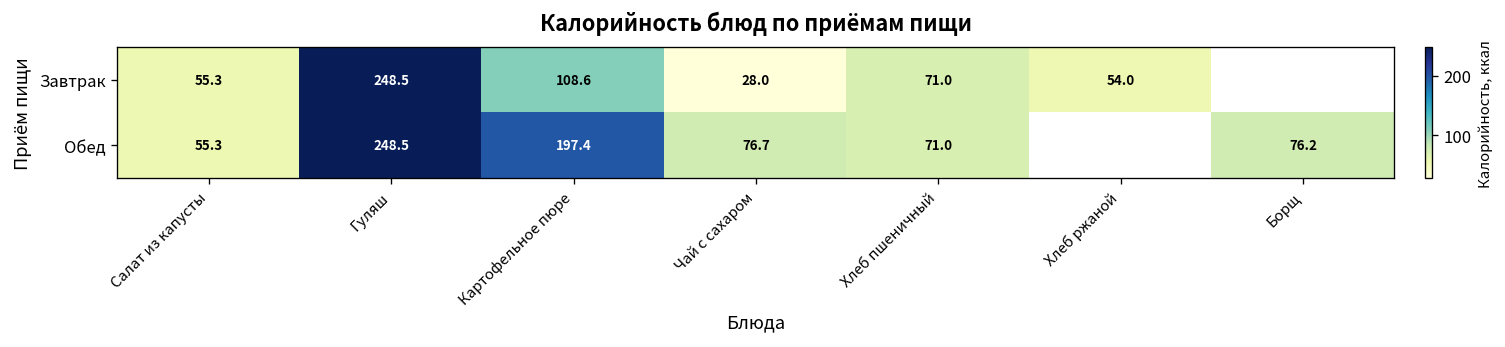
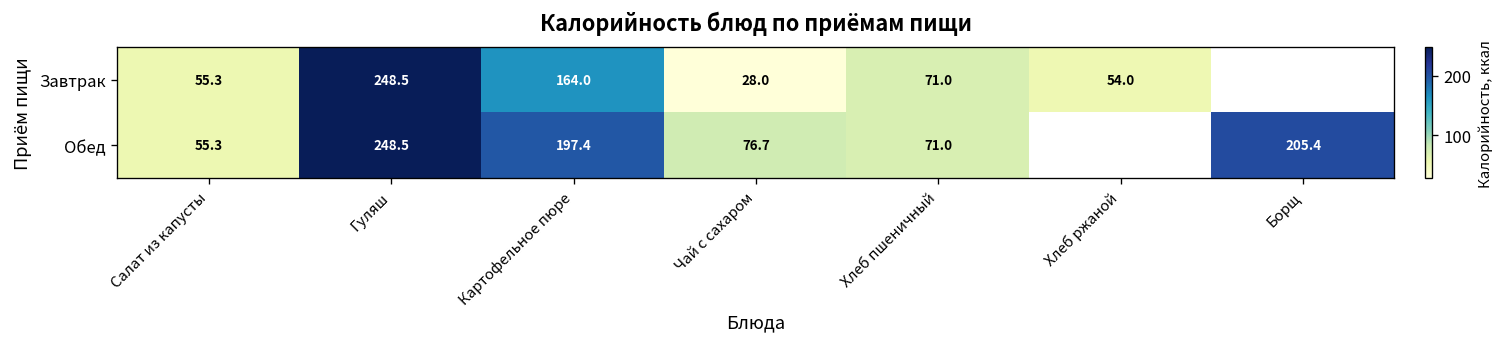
Завтрак, Картофельное пюре: 108.6 -> 164.0
Обед, Борщ: 76.2 -> 205.4
